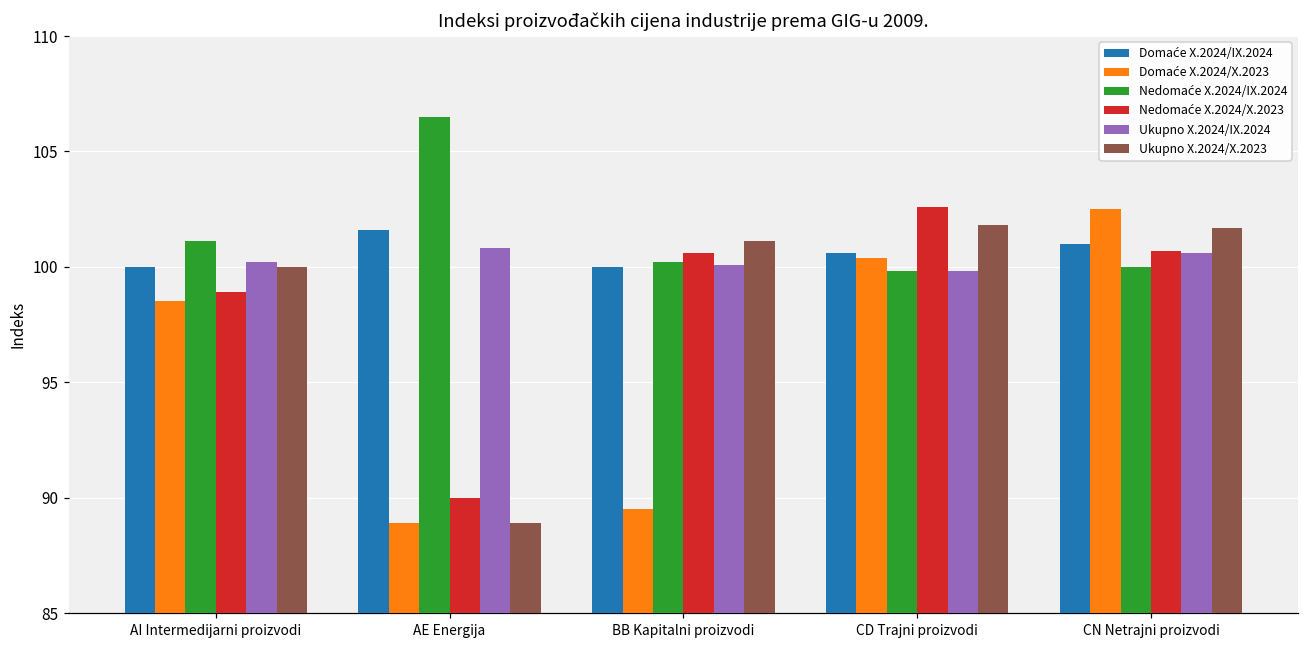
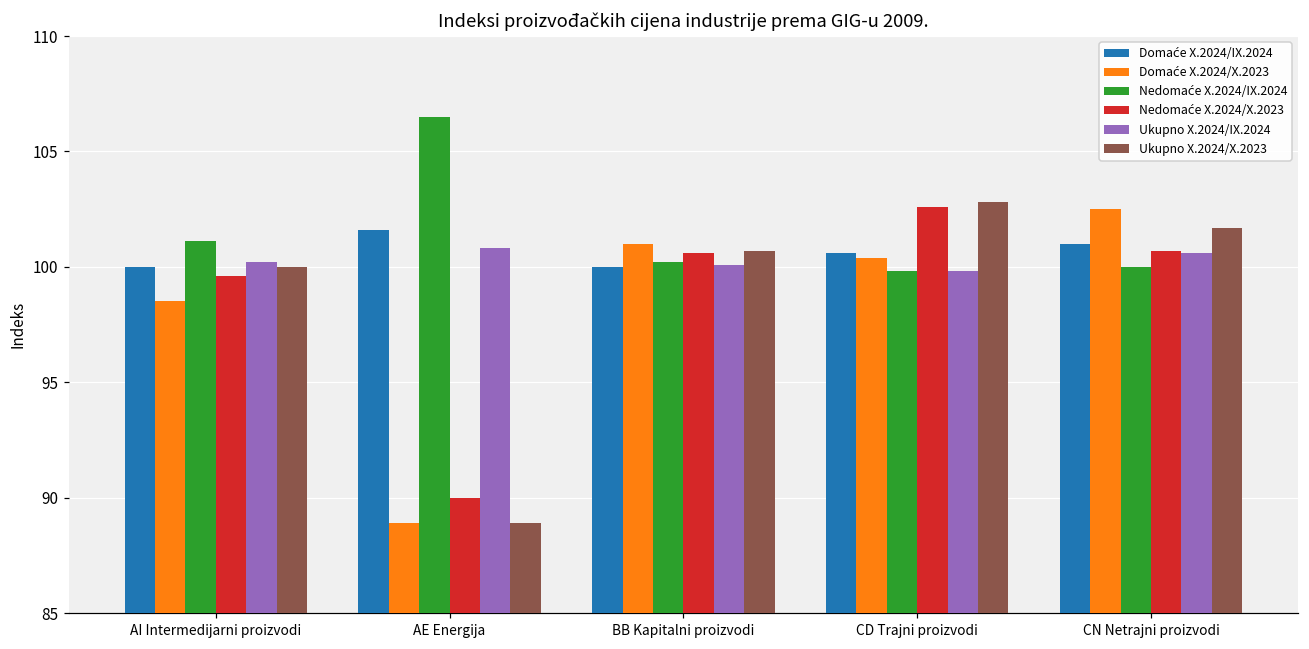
Nedomaće X.2024/X.2023, AI Intermedijarni proizvodi: 98.9 -> 99.6
Domaće X.2024/X.2023, BB Kapitalni proizvodi: 89.5 -> 101.0
Ukupno X.2024/X.2023, BB Kapitalni proizvodi: 101.1 -> 100.7
Ukupno X.2024/X.2023, CD Trajni proizvodi: 101.8 -> 102.8
